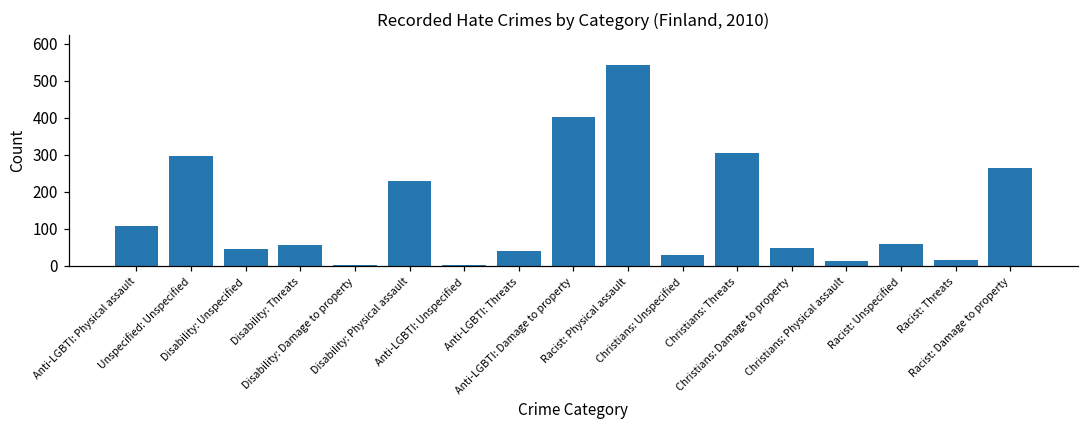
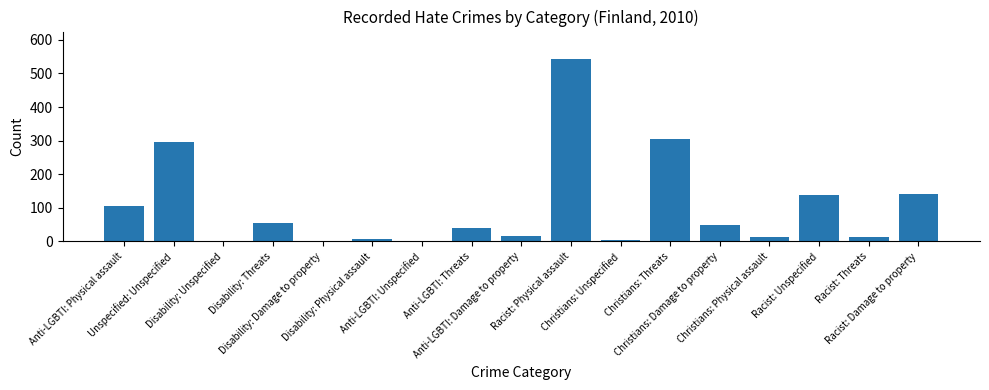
Disability: Unspecified: 50 -> 0
Disability: Physical assault: 230 -> 10
Anti-LGBTI: Damage to property: 400 -> 20
Christians: Unspecified: 30 -> 10
Racist: Unspecified: 60 -> 140
Racist: Damage to property: 260 -> 140
